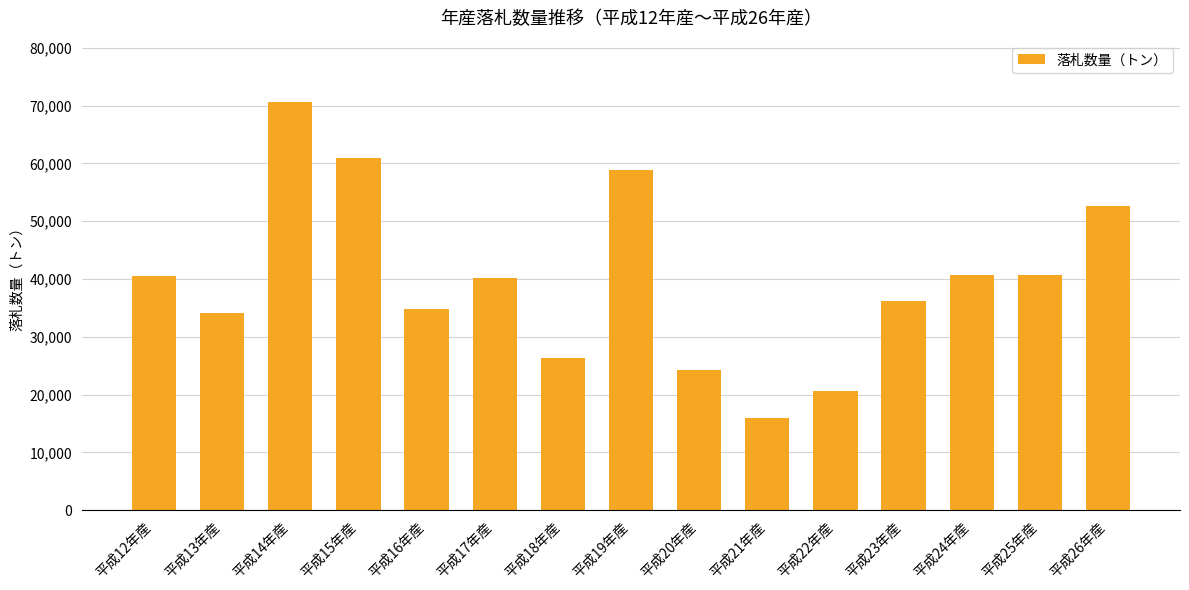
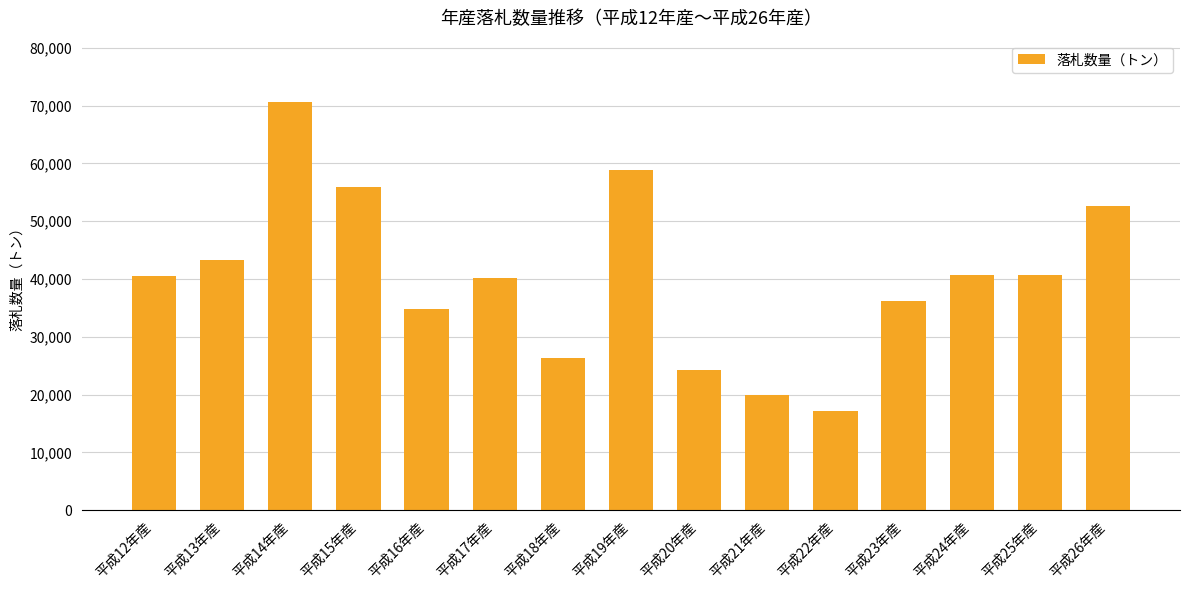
平成13年産: 34,000 -> 43,000
平成15年産: 61,000 -> 56,000
平成21年産: 16,000 -> 20,000
平成22年産: 21,000 -> 17,000
